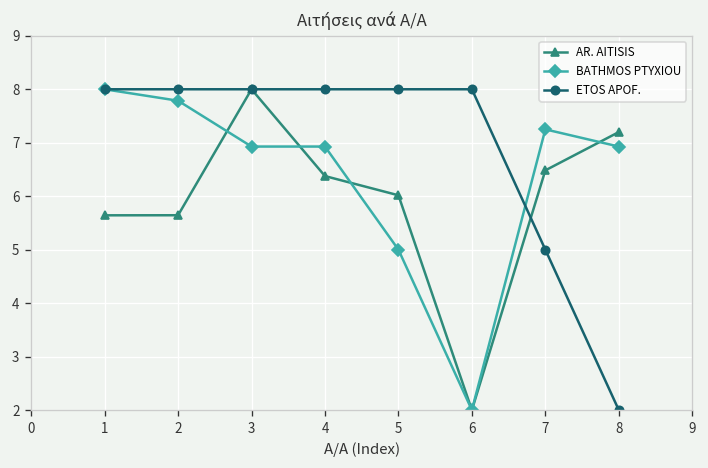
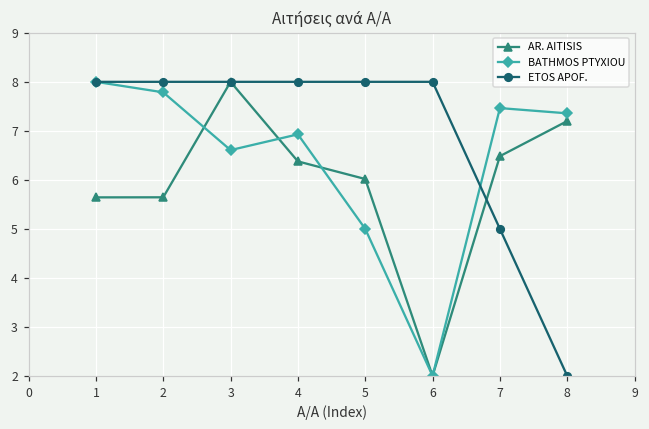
BATHMOS PTYXIOU, 3: 6.9 -> 6.6
BATHMOS PTYXIOU, 7: 7.2 -> 7.5
BATHMOS PTYXIOU, 8: 6.9 -> 7.4
